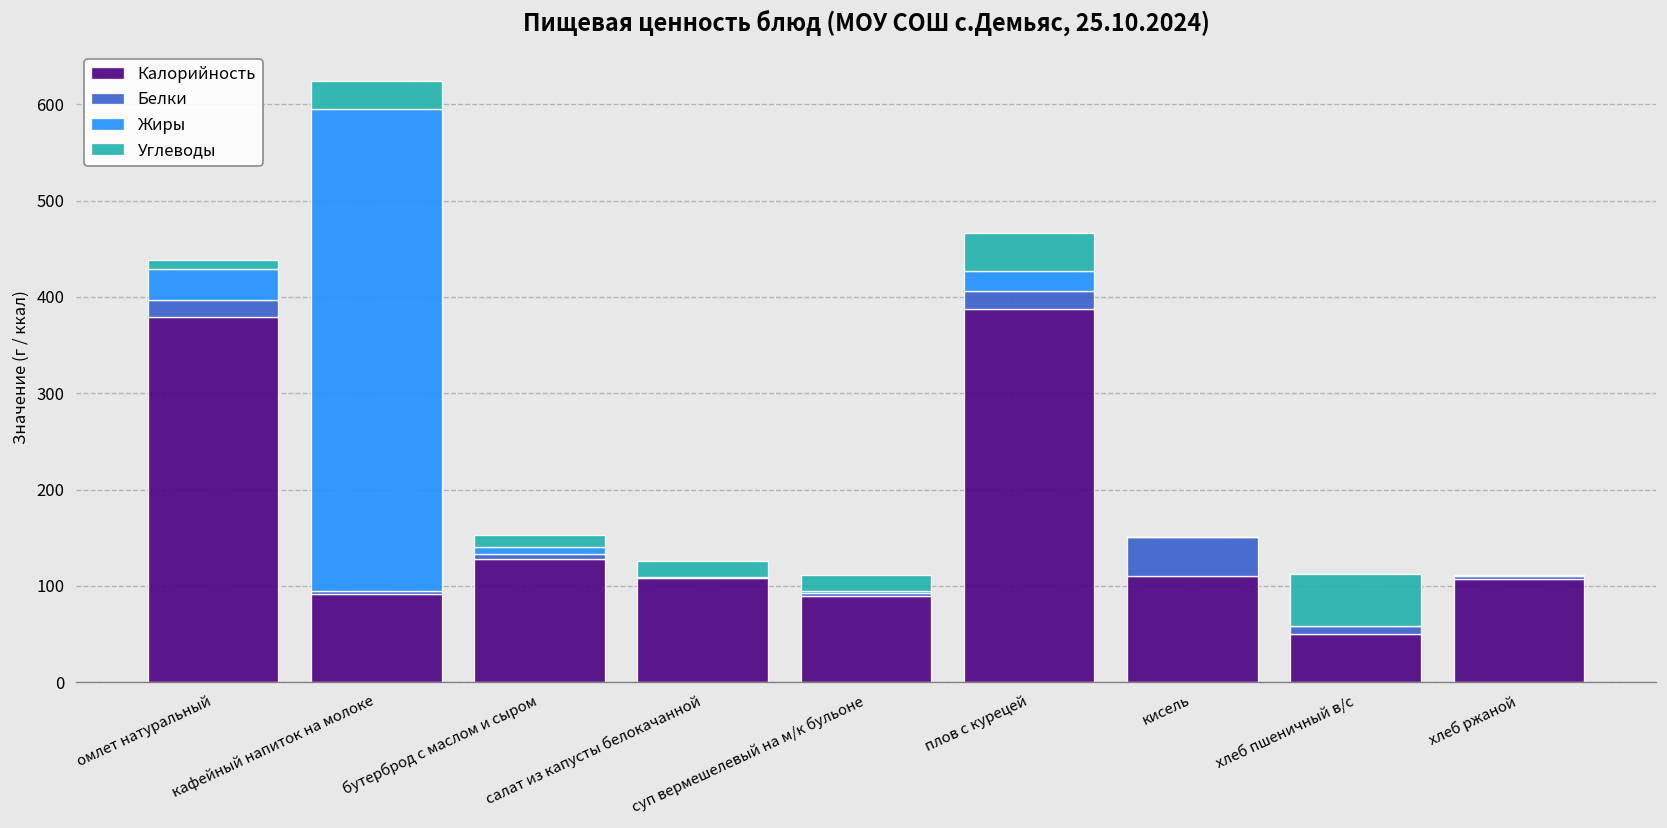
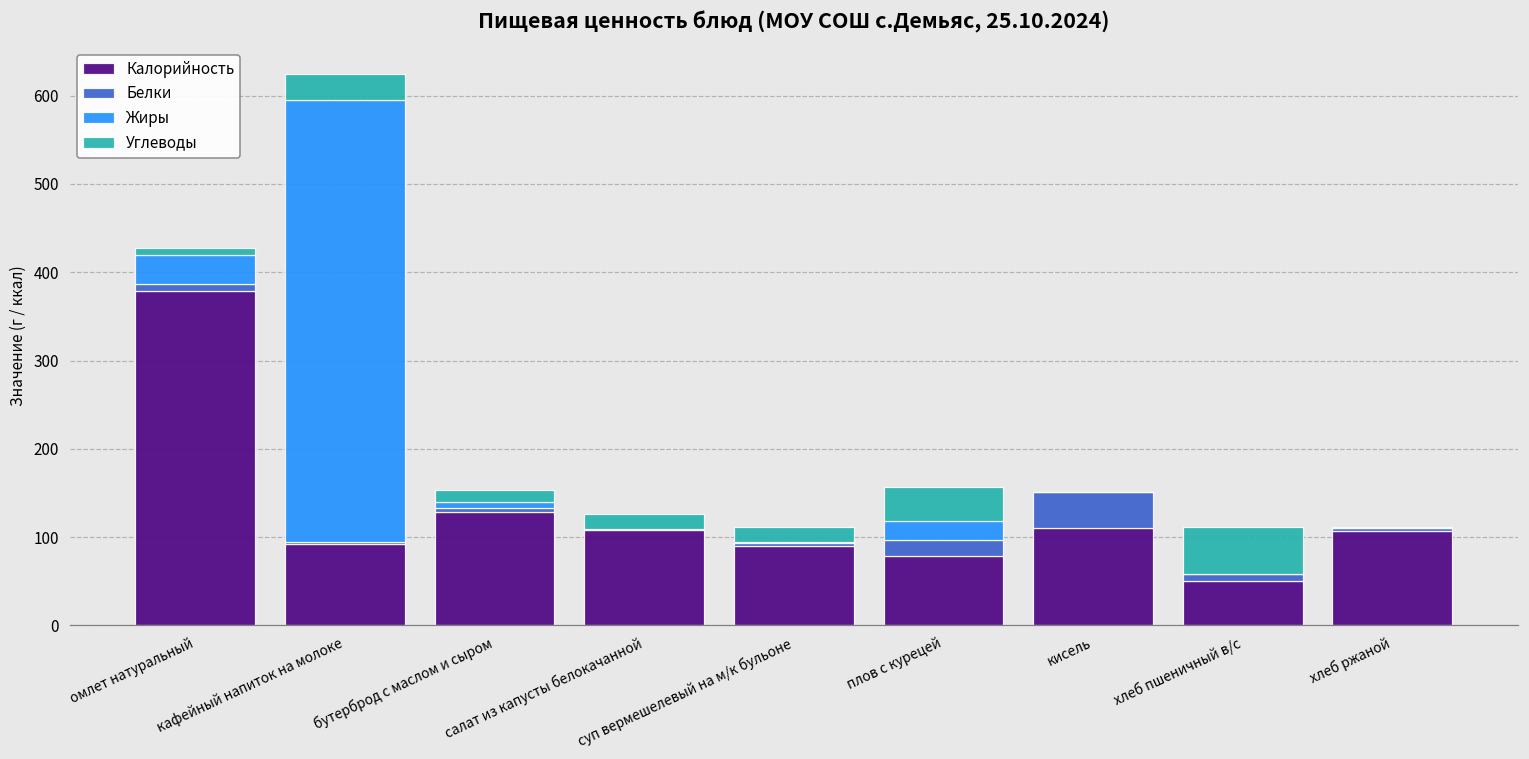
Белки, омлет натуральный: 20 -> 10
Калорийность, плов с курецей: 390 -> 80
